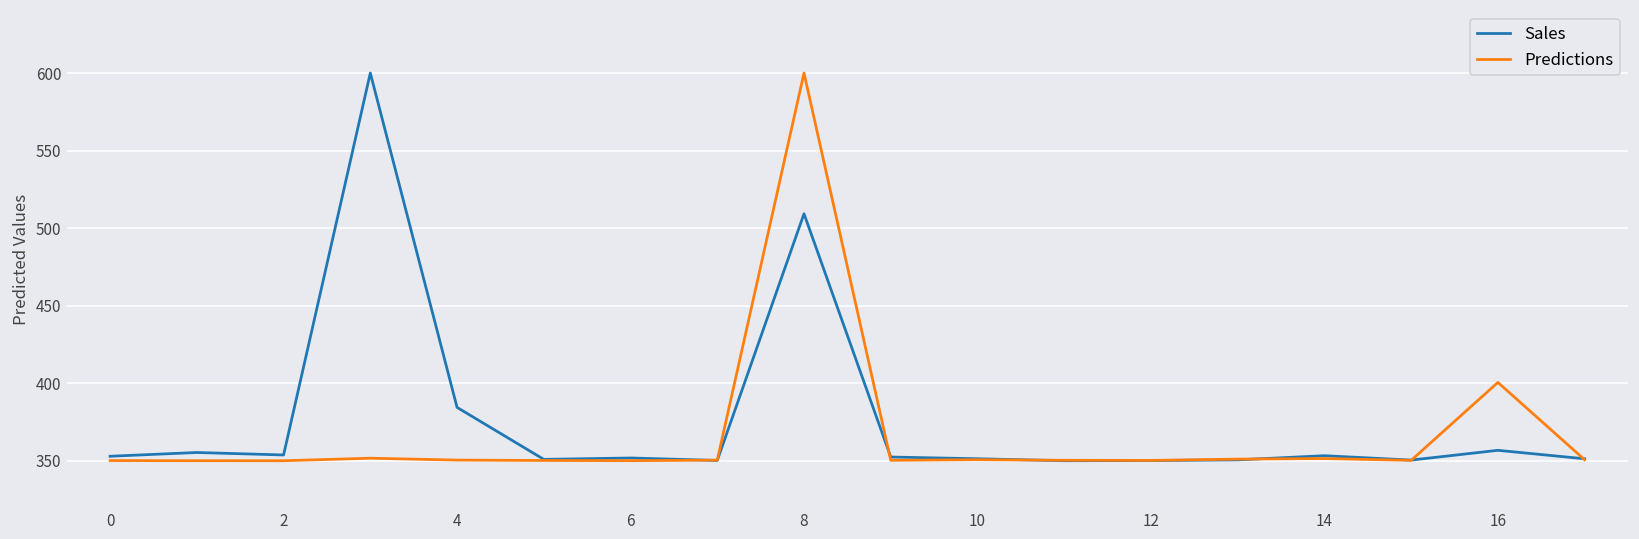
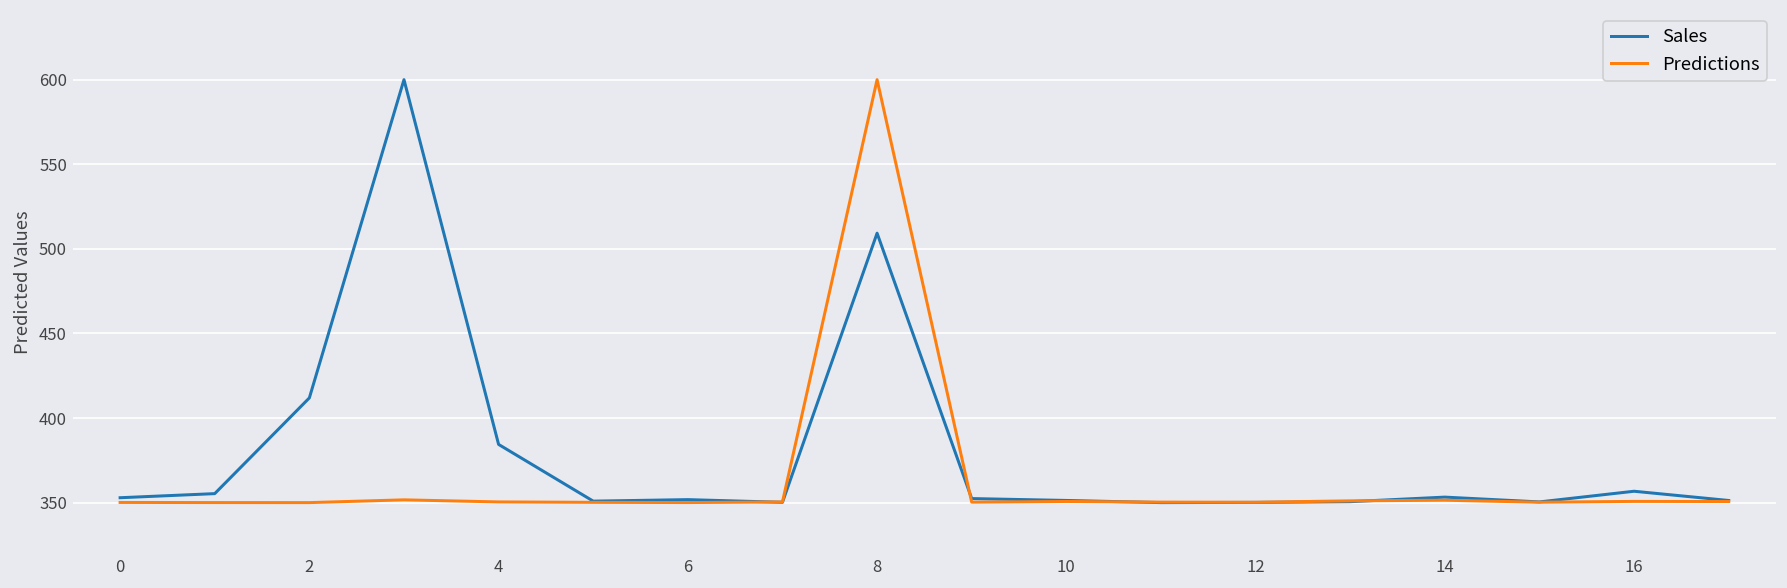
Sales, 2: 354 -> 412
Predictions, 16: 401 -> 351
